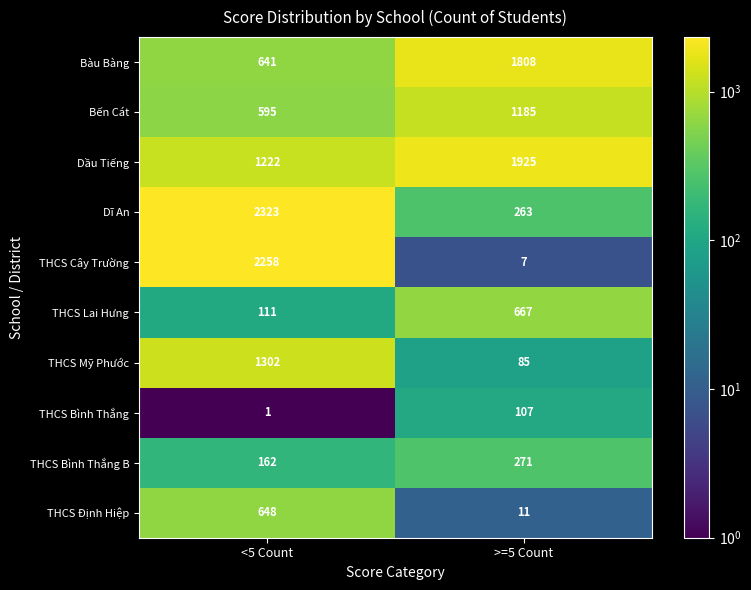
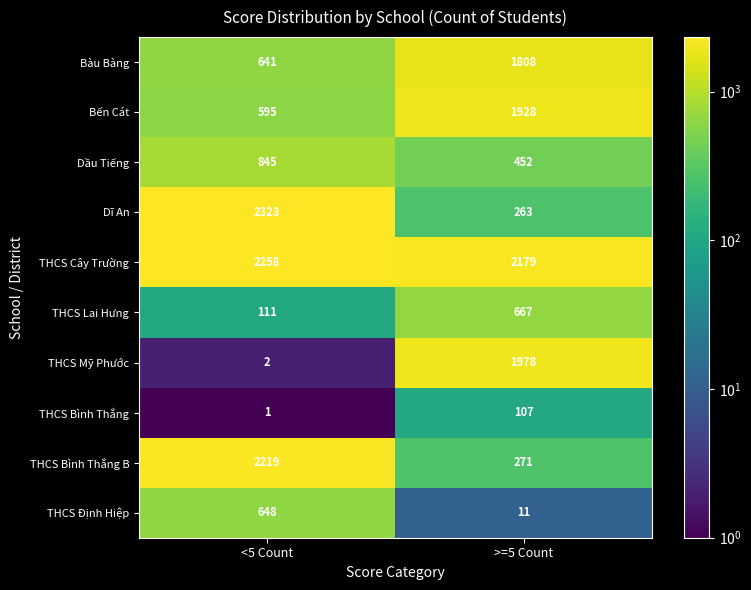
Bến Cát, >=5 Count: 1185 -> 1928
Dầu Tiếng, <5 Count: 1222 -> 845
Dầu Tiếng, >=5 Count: 1925 -> 452
THCS Cây Trường, >=5 Count: 7 -> 2179
THCS Mỹ Phước, <5 Count: 1302 -> 2
THCS Mỹ Phước, >=5 Count: 85 -> 1978
THCS Bình Thắng B, <5 Count: 162 -> 2219
